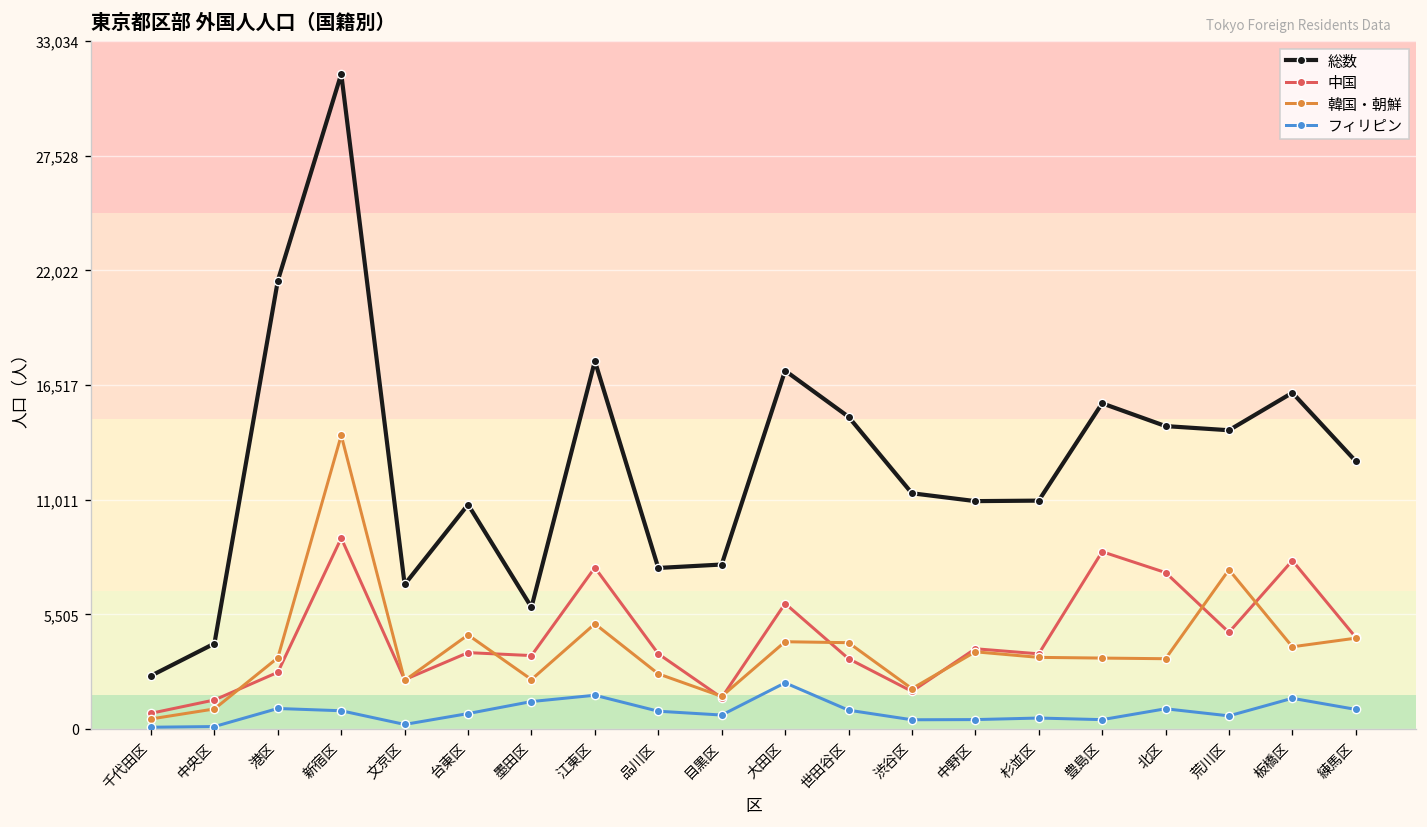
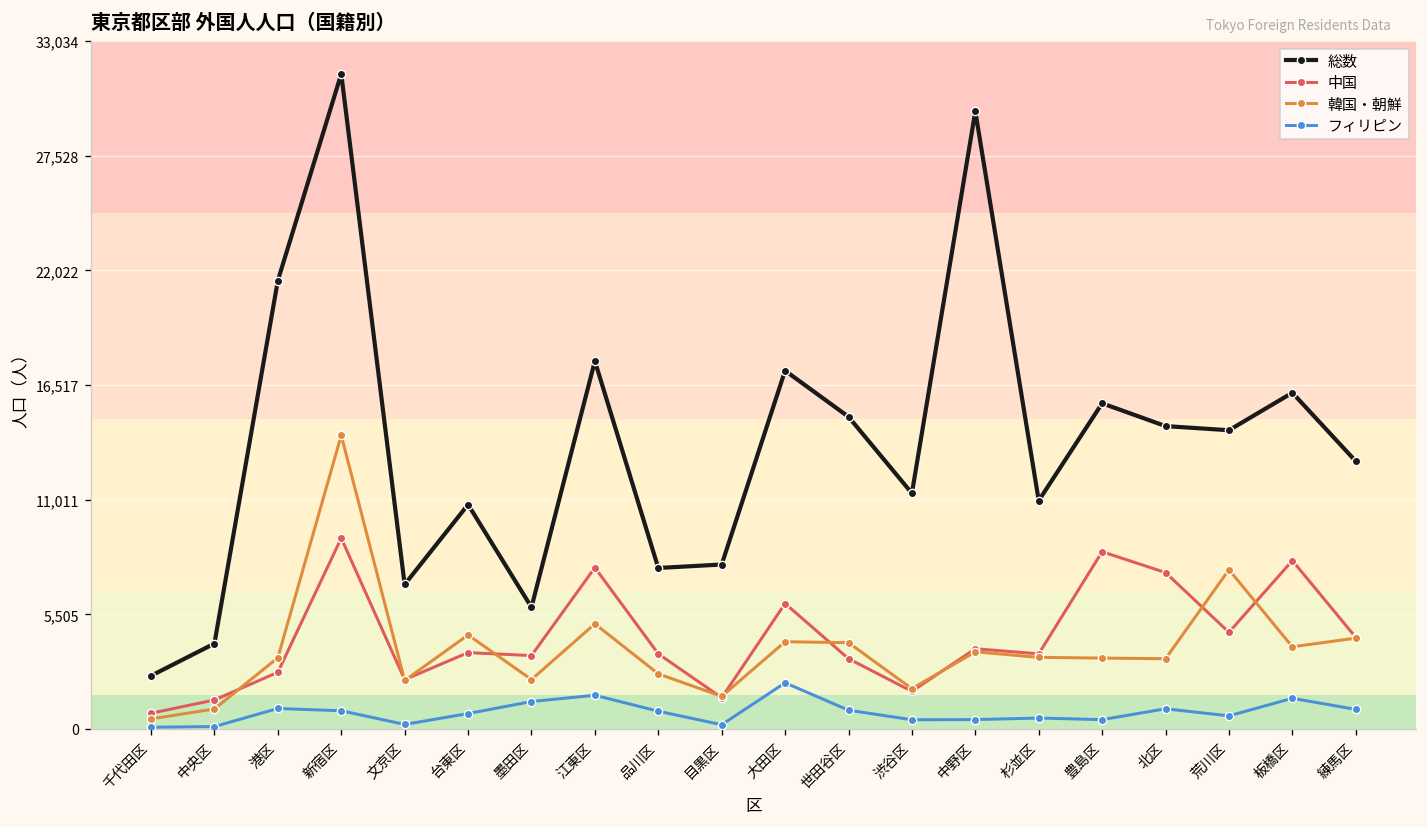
フィリピン, 目黒区: 700 -> 200
総数, 中野区: 10,900 -> 29,700
